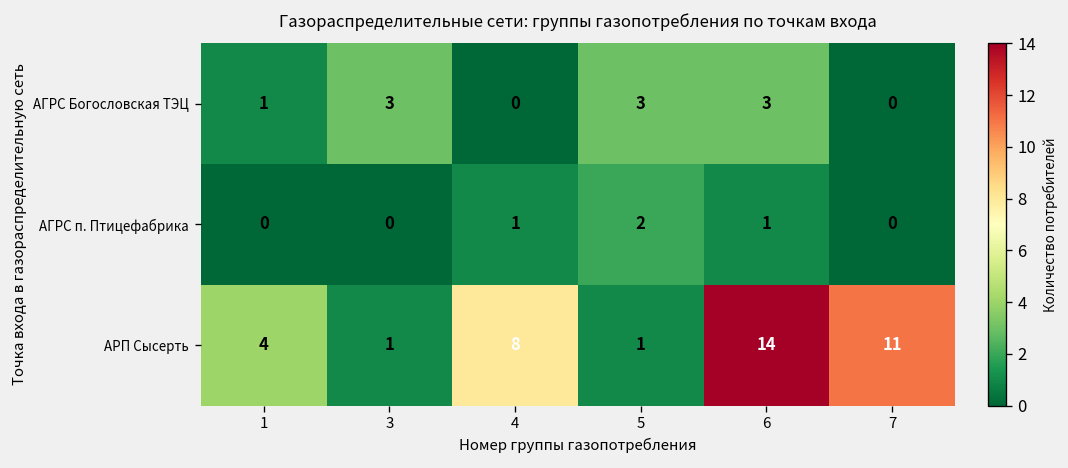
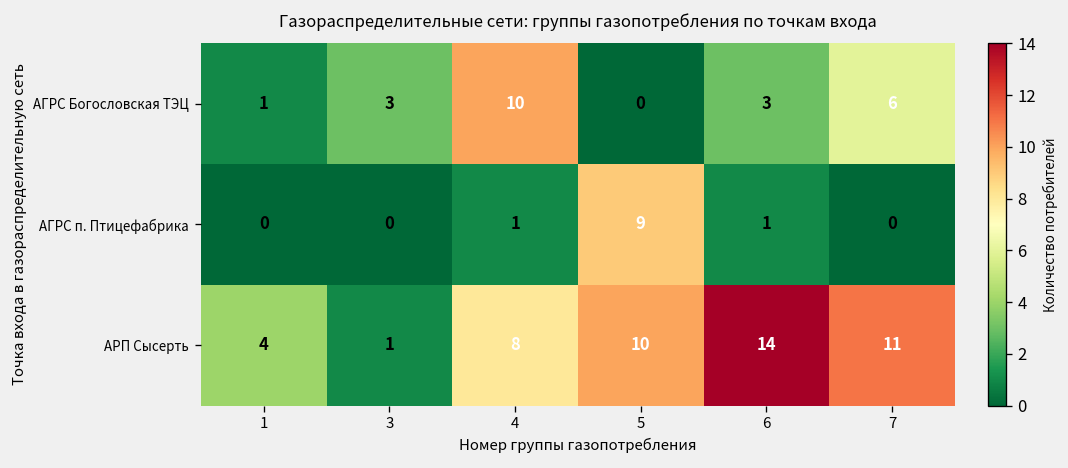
АГРС Богословская ТЭЦ, 4: 0 -> 10
АГРС Богословская ТЭЦ, 5: 3 -> 0
АГРС Богословская ТЭЦ, 7: 0 -> 6
АГРС п. Птицефабрика, 5: 2 -> 9
АРП Сысерть, 5: 1 -> 10
